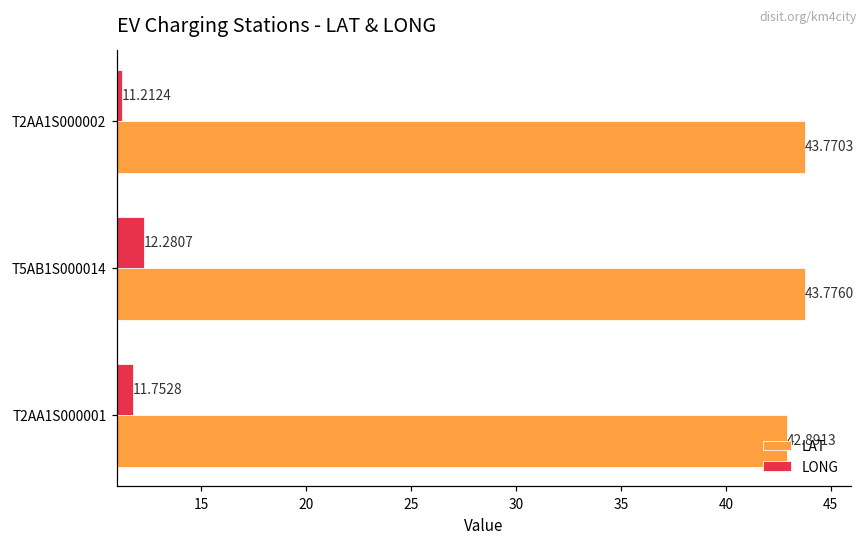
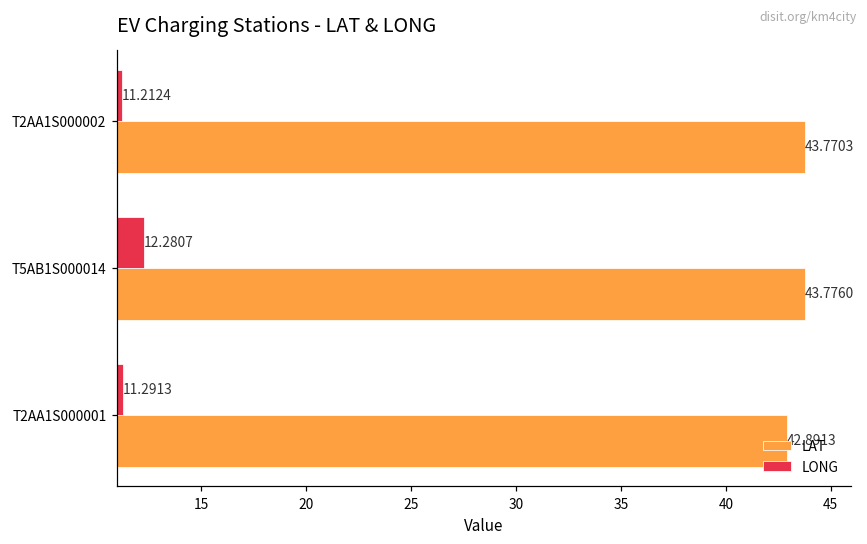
LONG, T2AA1S000001: 11.7528 -> 11.2913
